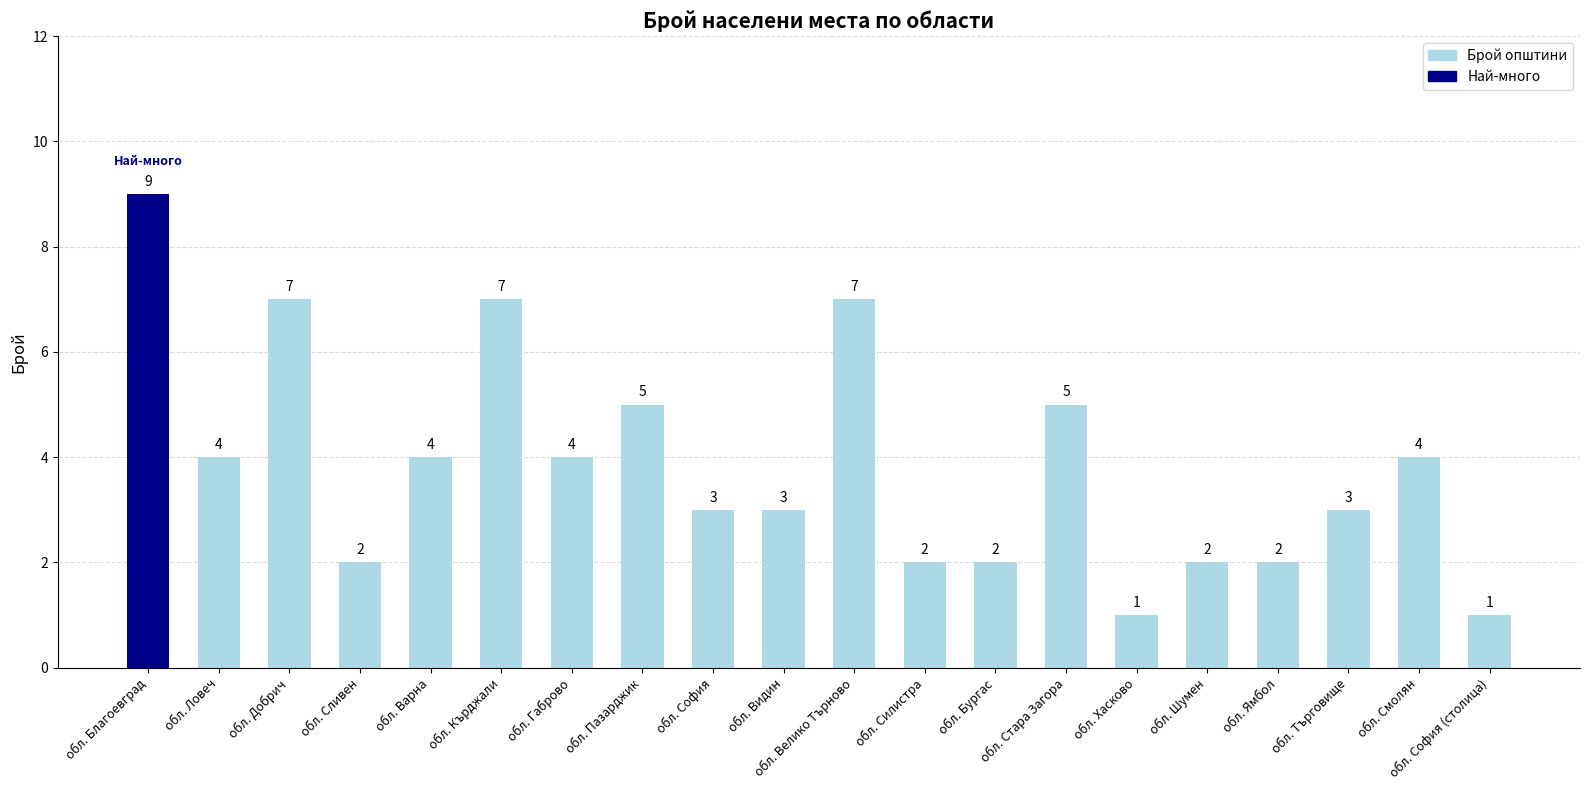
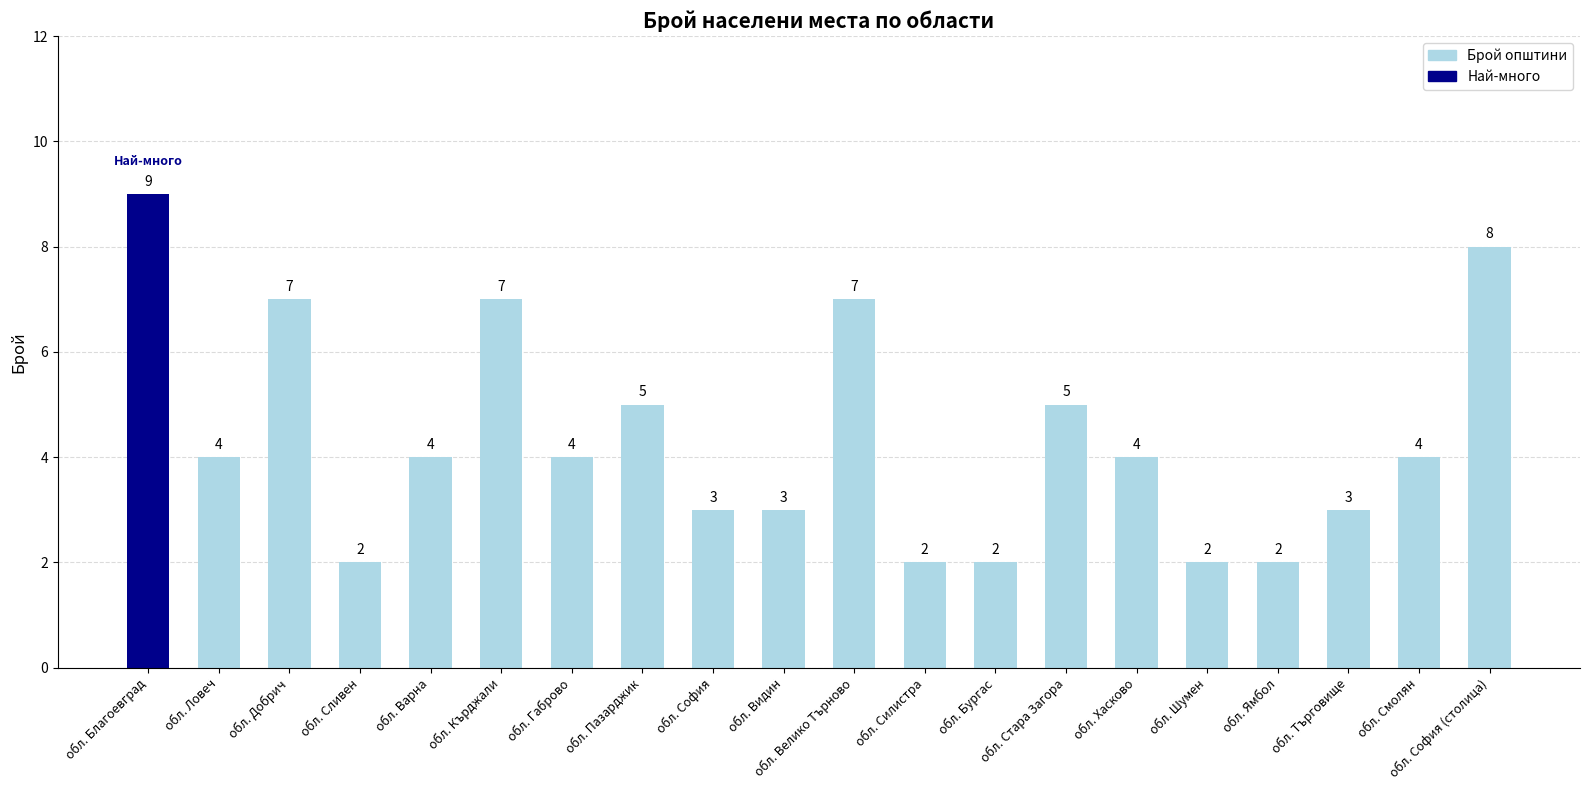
обл. Хасково: 1 -> 4
обл. София (столица): 1 -> 8
